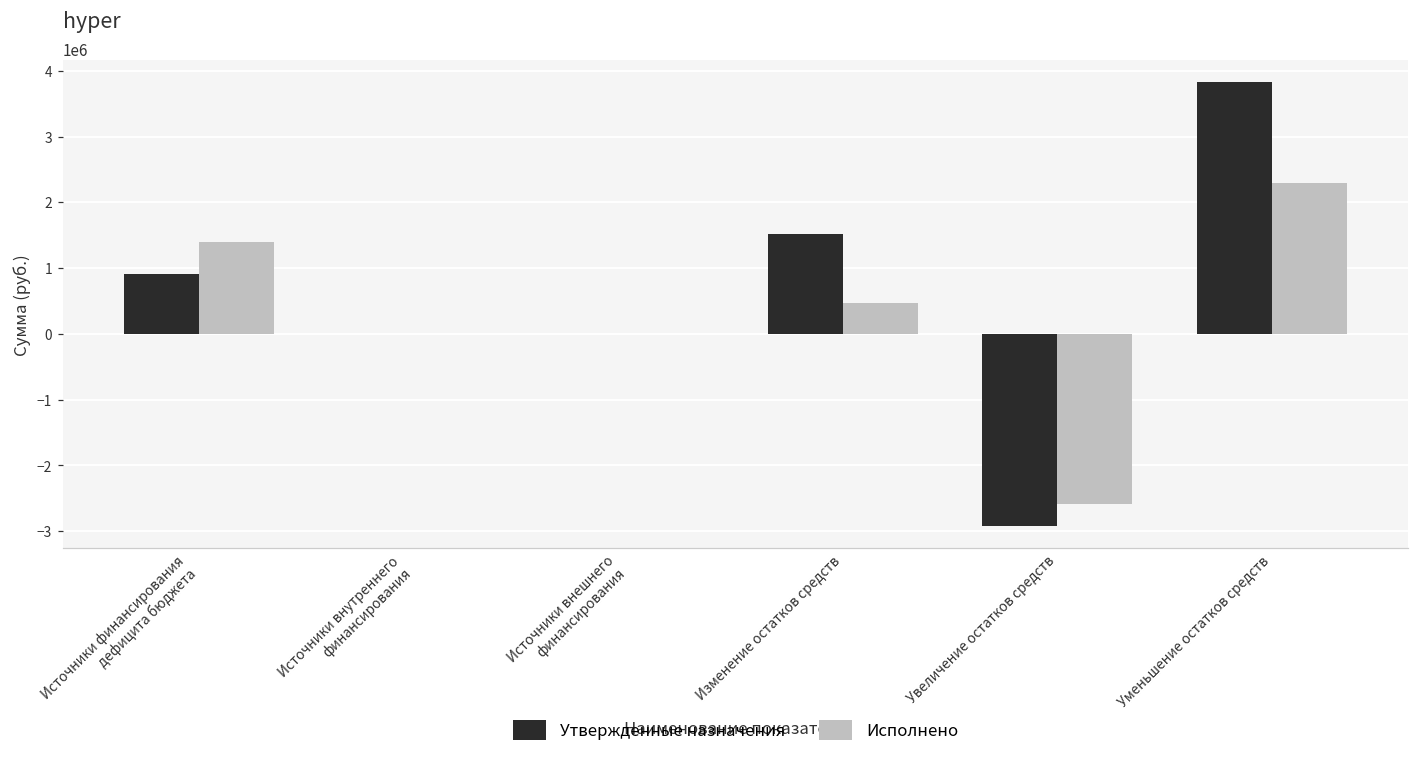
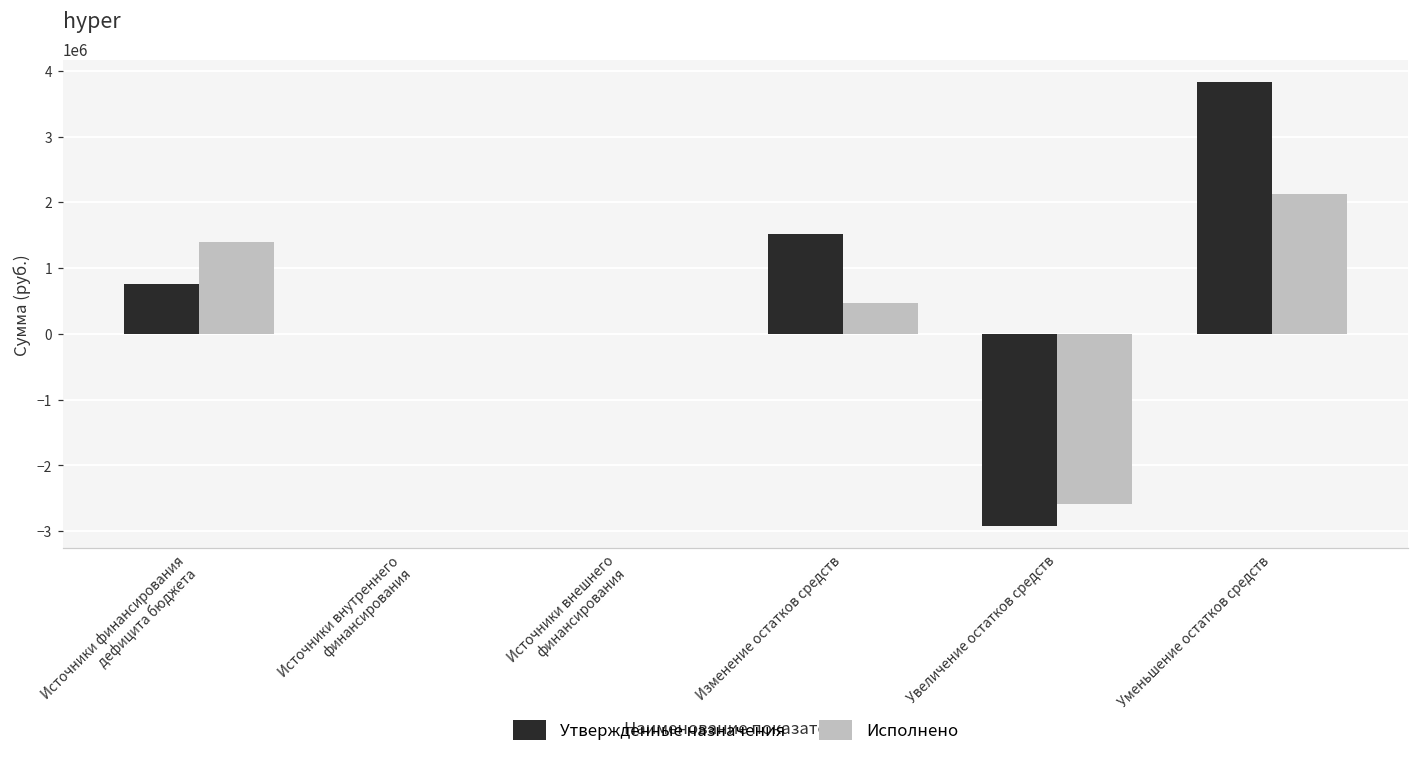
Утвержденные назначения, Источники финансирования дефицита бюджета: 900000 -> 800000
Исполнено, Уменьшение остатков средств: 2300000 -> 2100000
